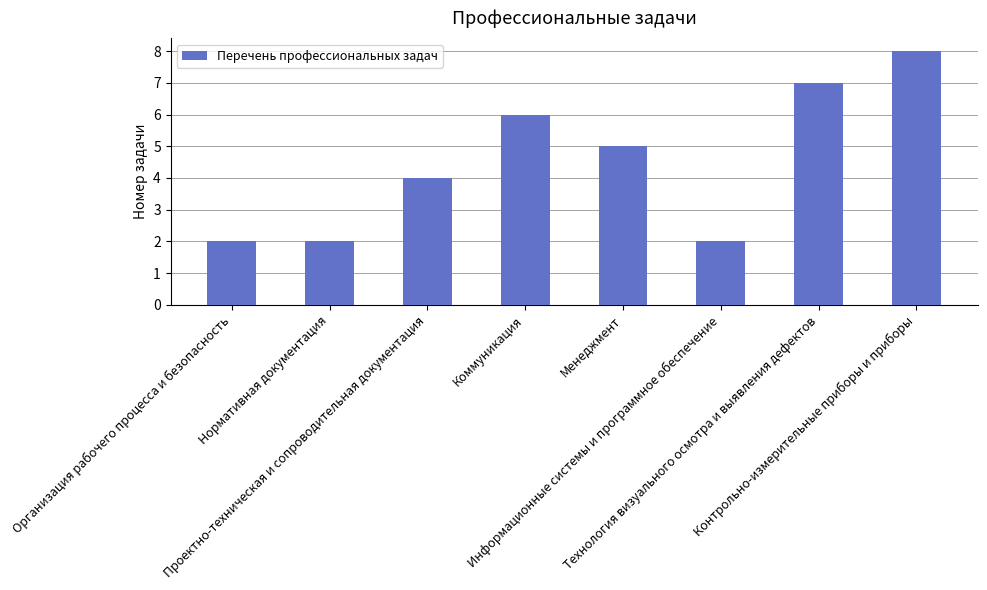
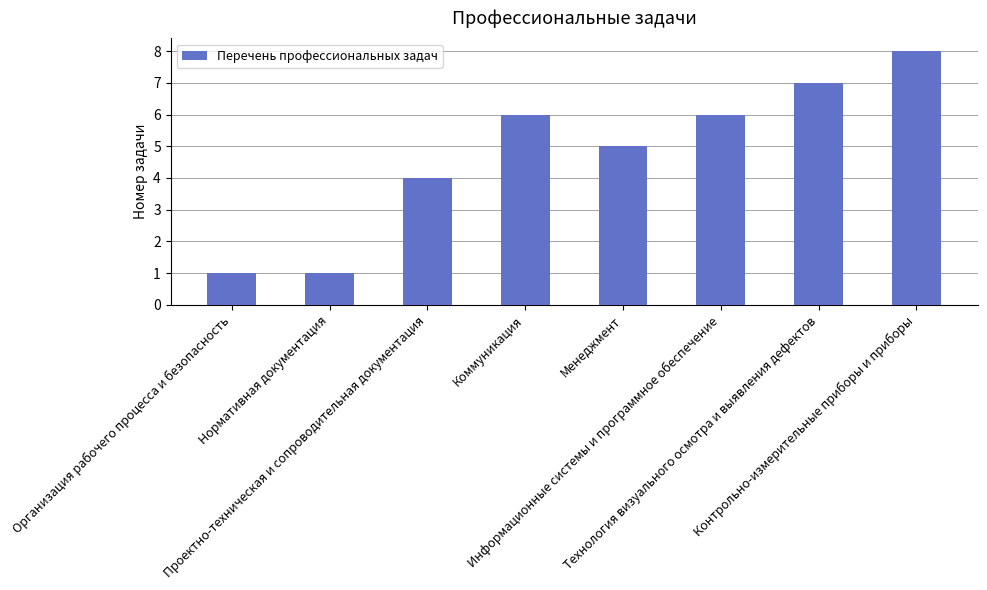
Организация рабочего процесса и безопасность: 2 -> 1
Нормативная документация: 2 -> 1
Информационные системы и программное обеспечение: 2 -> 6
